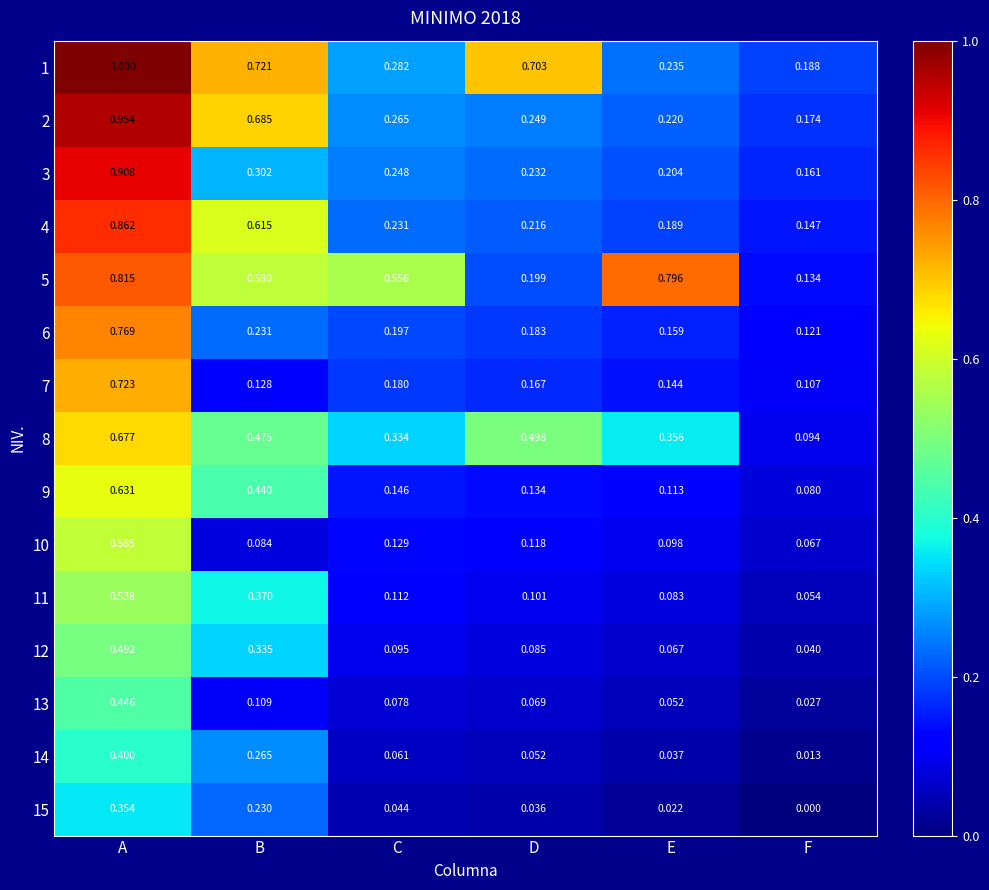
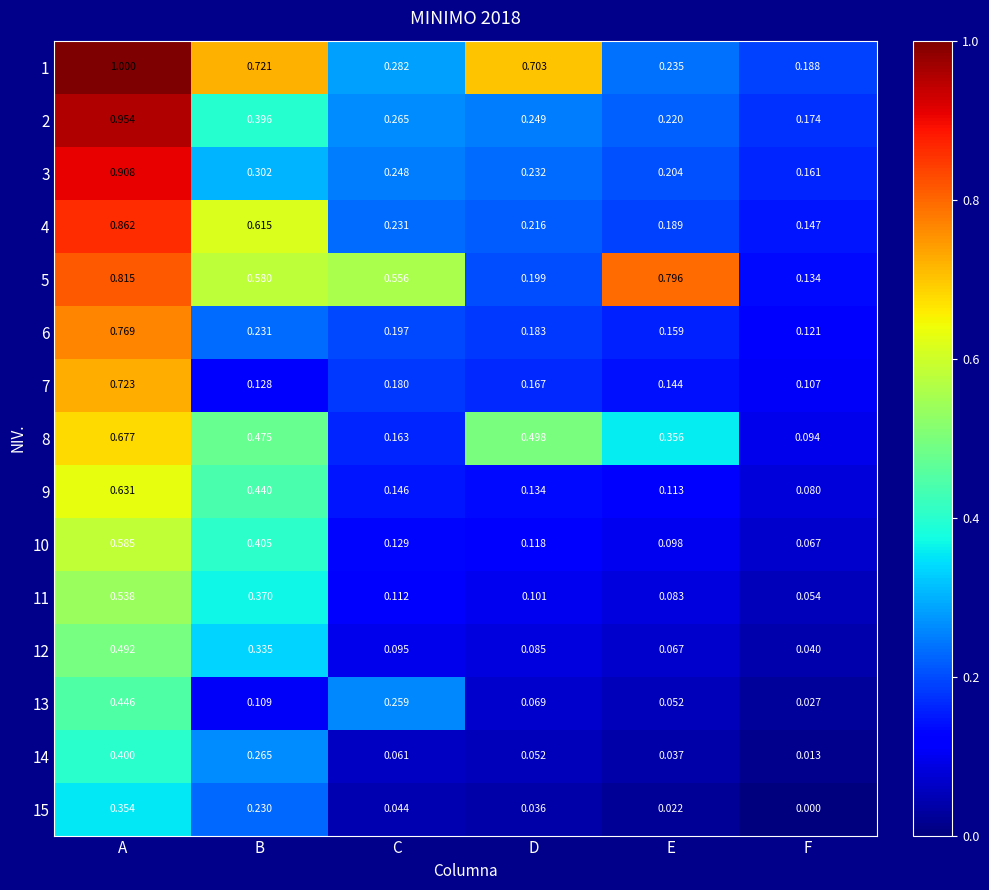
2, B: 0.685 -> 0.396
8, C: 0.334 -> 0.163
10, B: 0.084 -> 0.405
13, C: 0.078 -> 0.259
